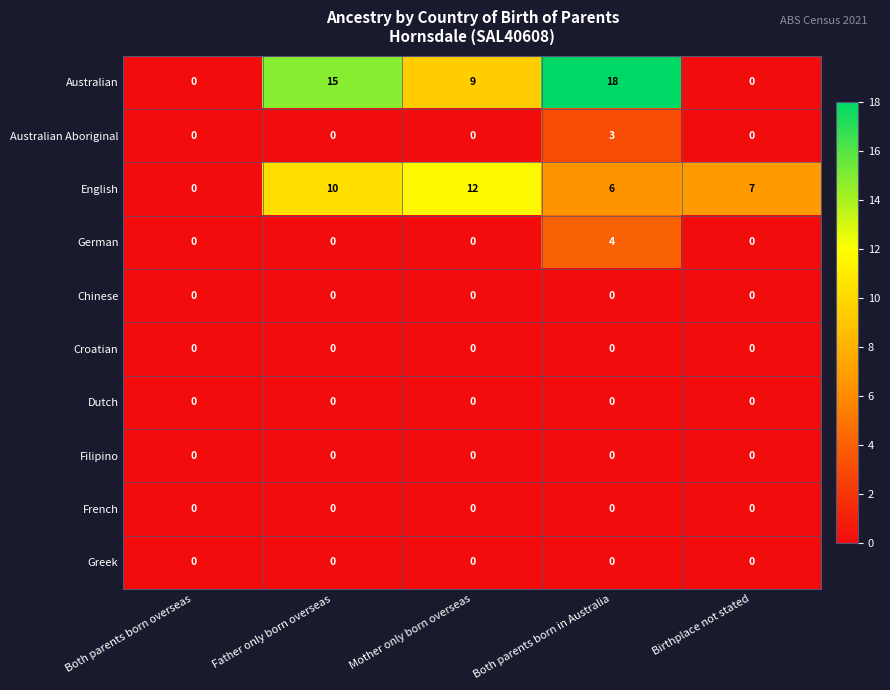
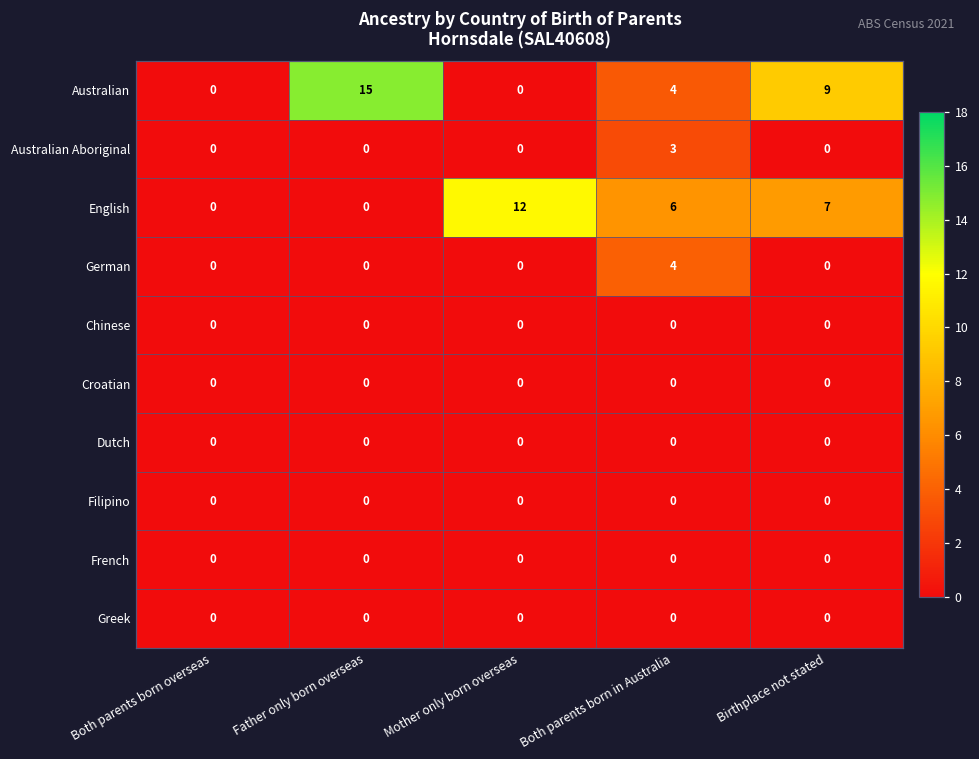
Australian, Mother only born overseas: 9 -> 0
Australian, Both parents born in Australia: 18 -> 4
Australian, Birthplace not stated: 0 -> 9
English, Father only born overseas: 10 -> 0
